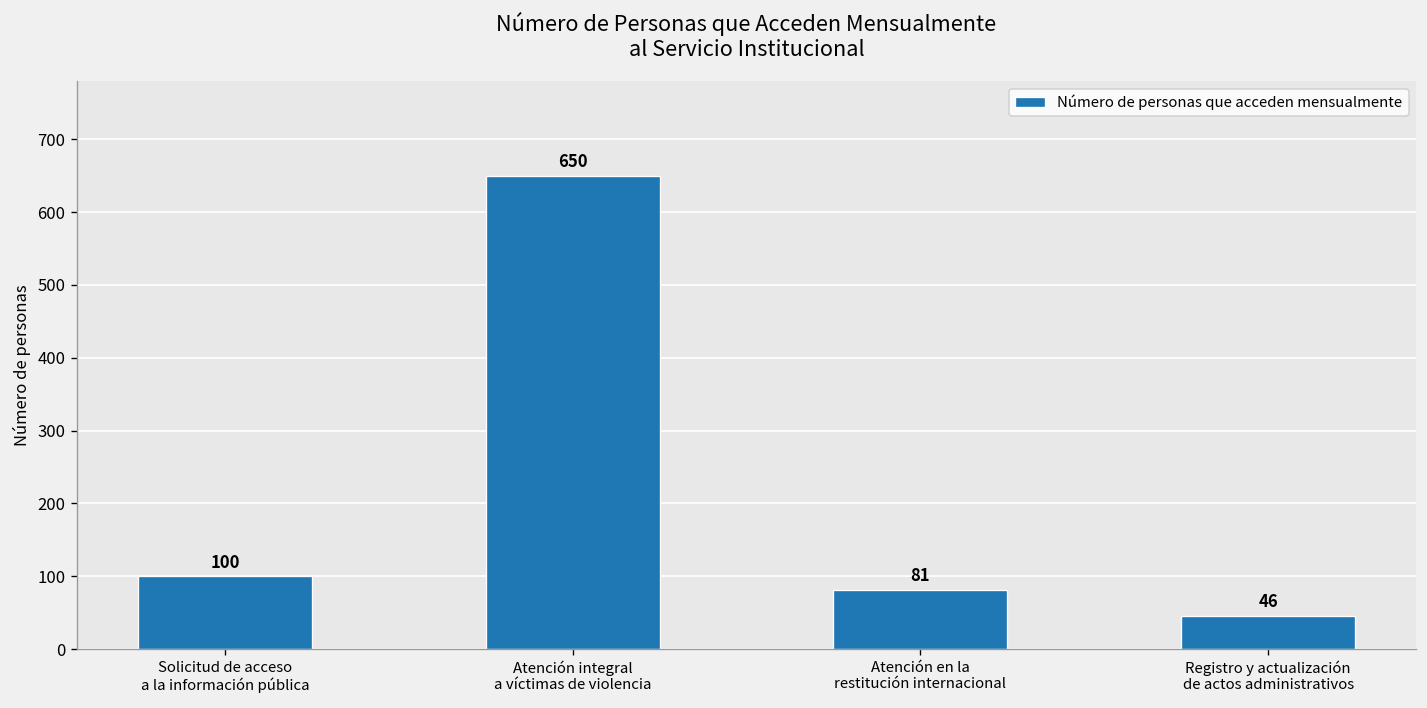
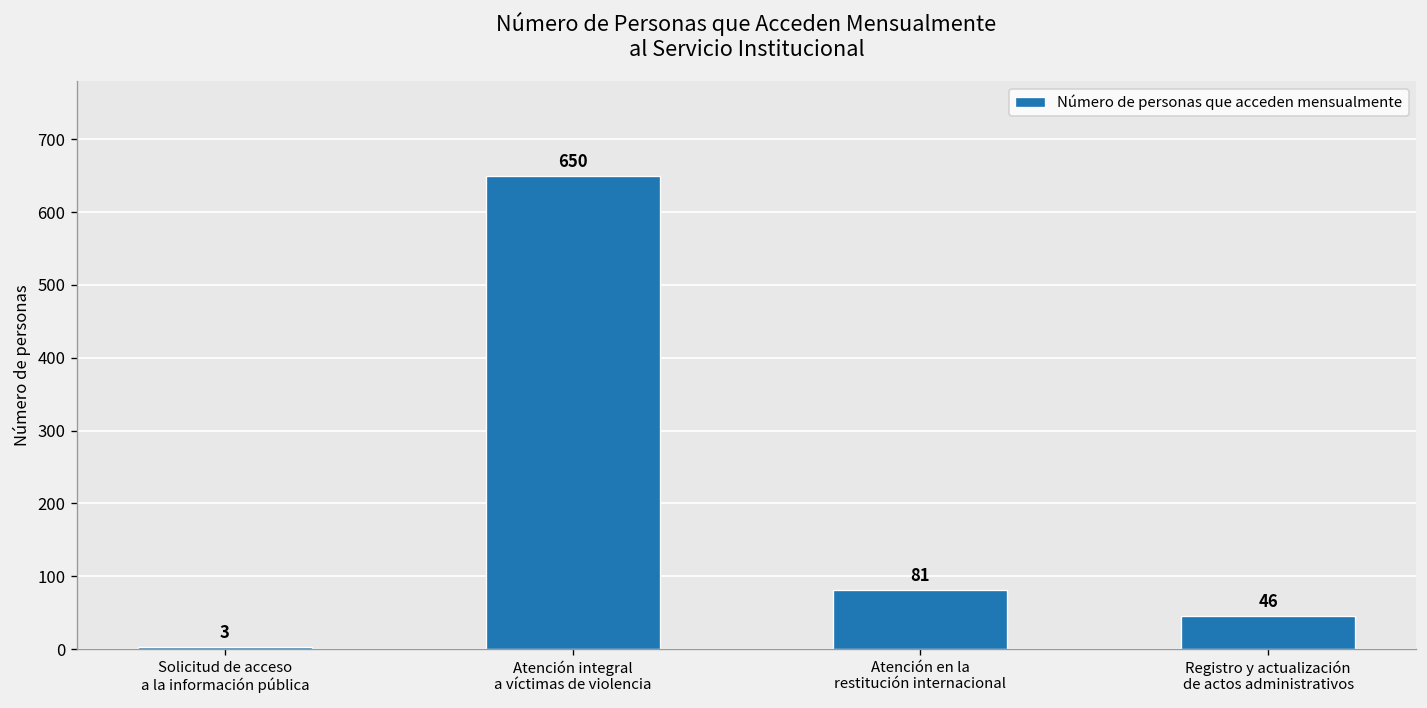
Solicitud de acceso a la información pública: 100 -> 3
